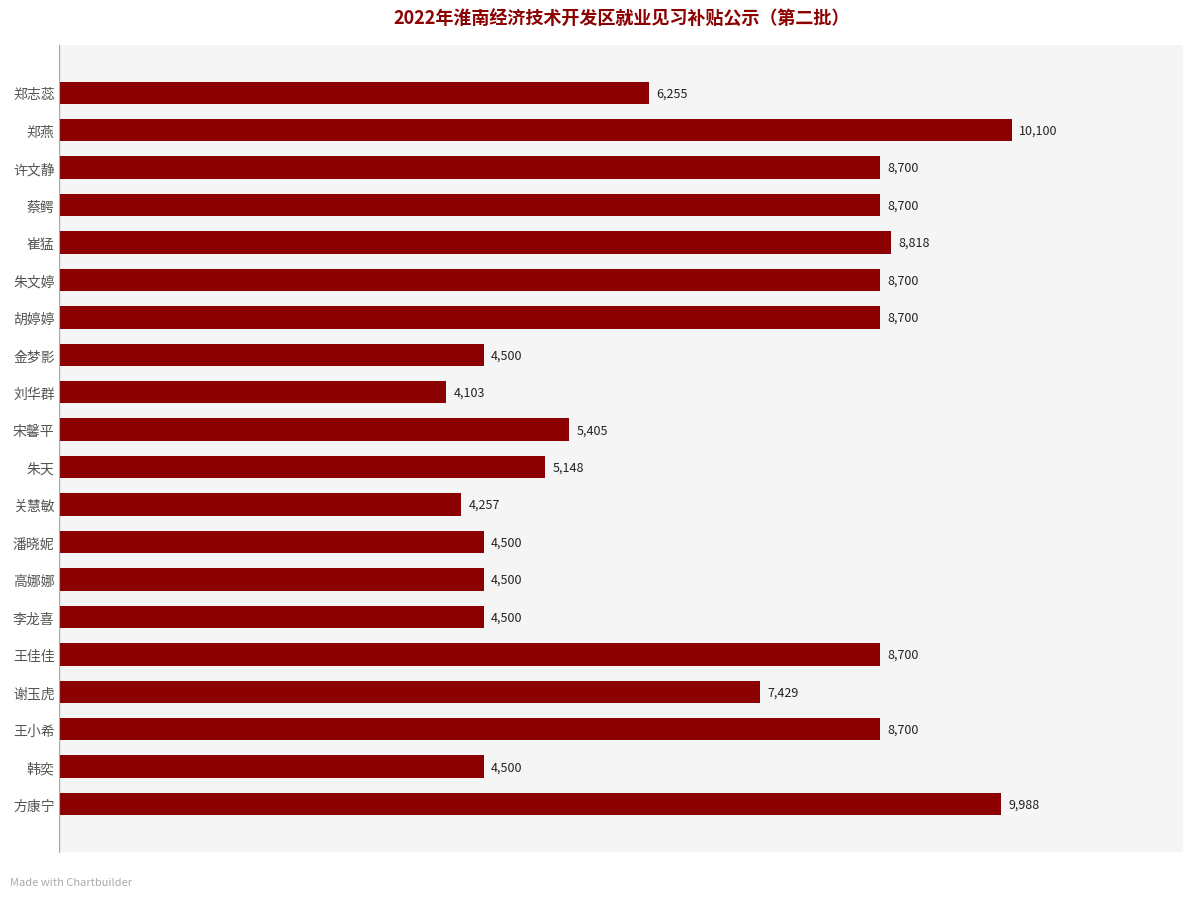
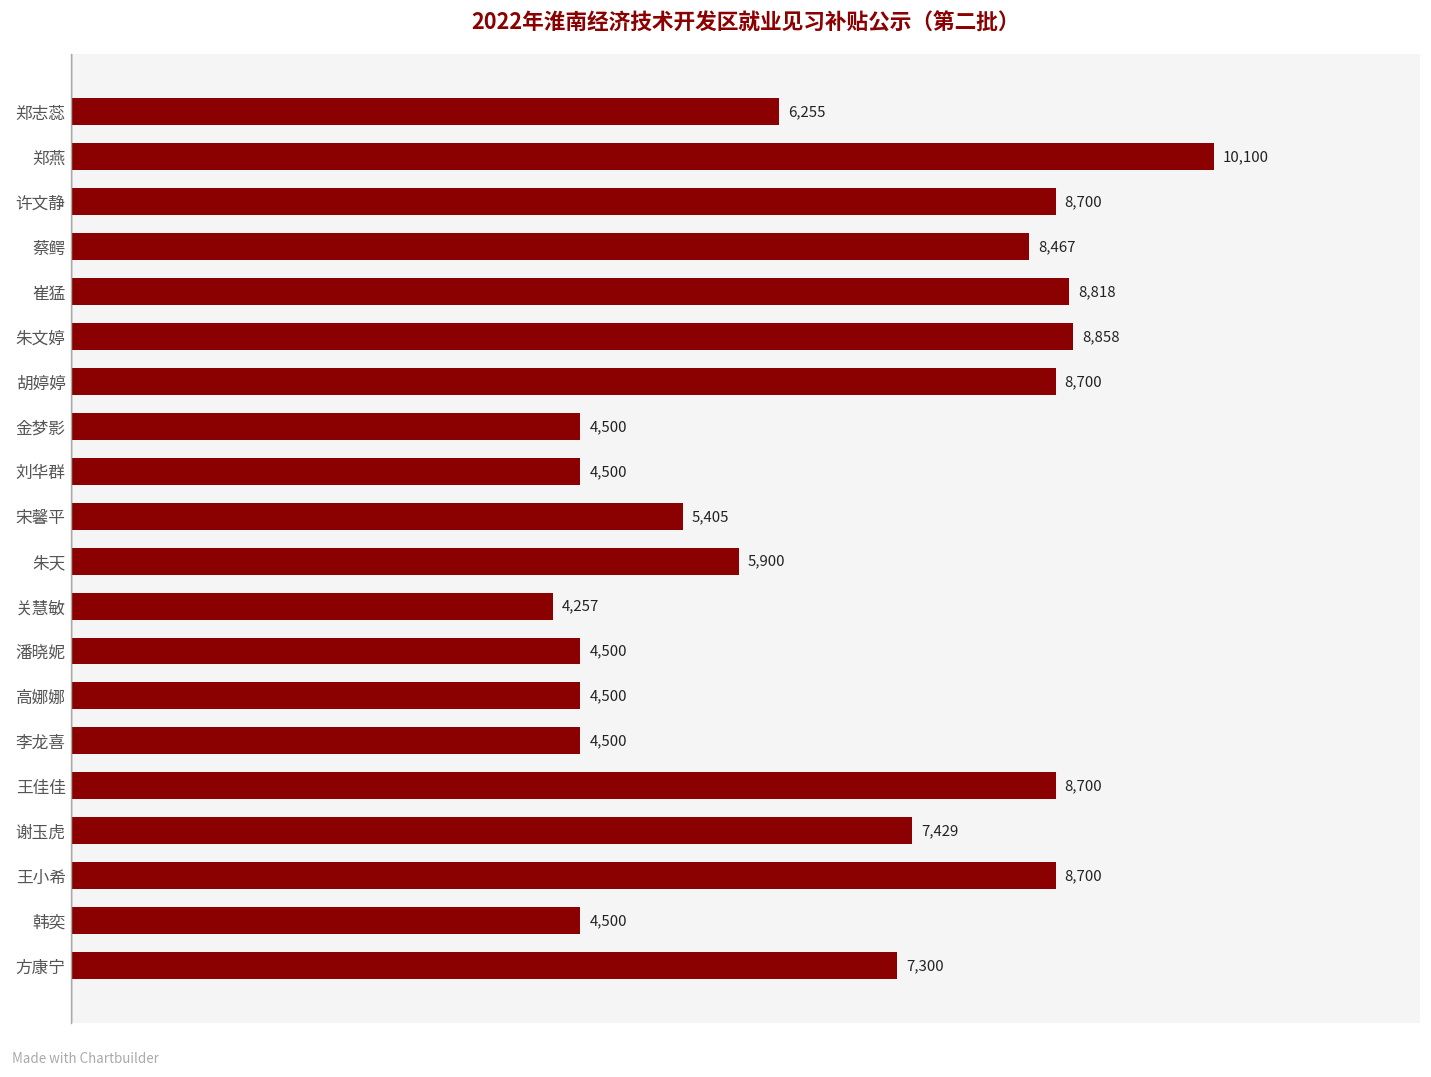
蔡鳄: 8,700 -> 8,467
朱文婷: 8,700 -> 8,858
刘华群: 4,103 -> 4,500
朱天: 5,148 -> 5,900
方康宁: 9,988 -> 7,300
